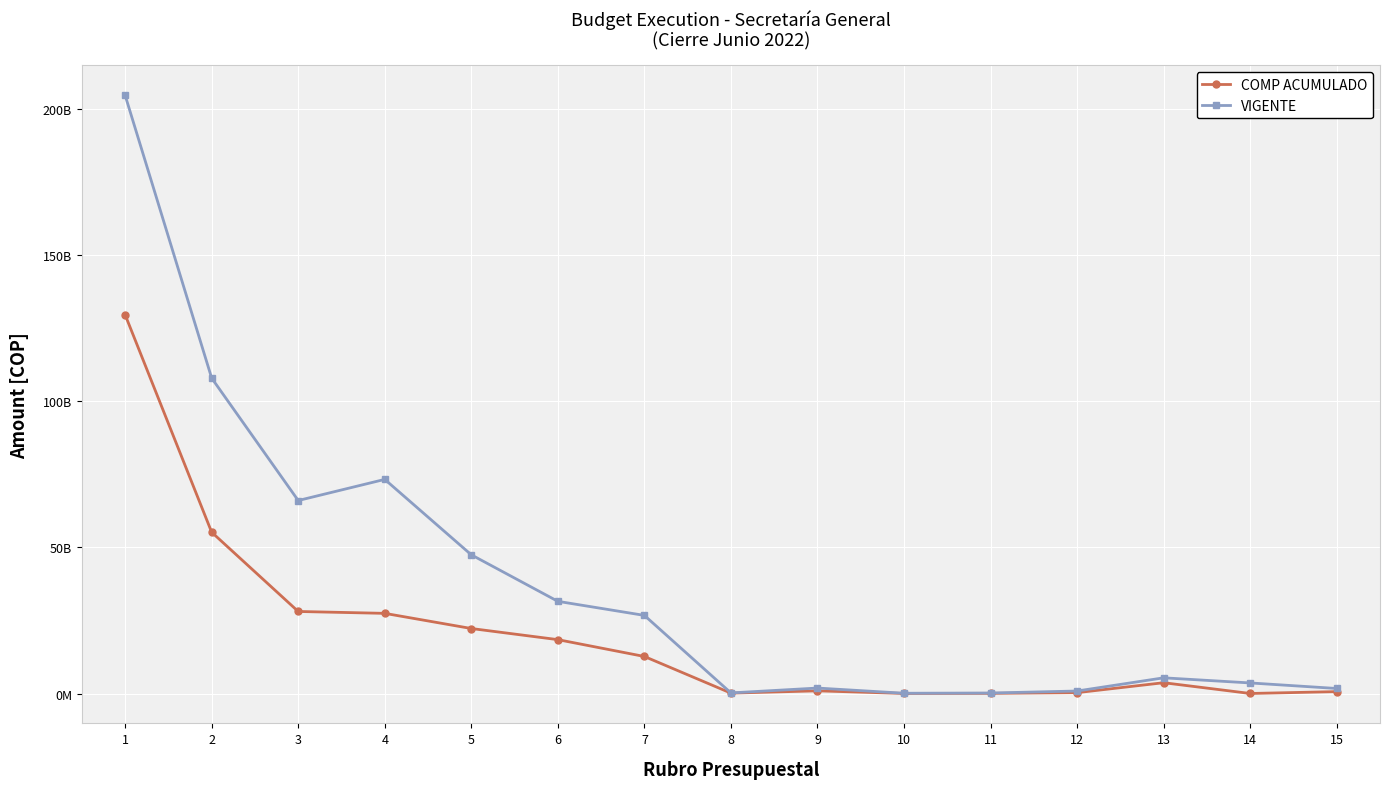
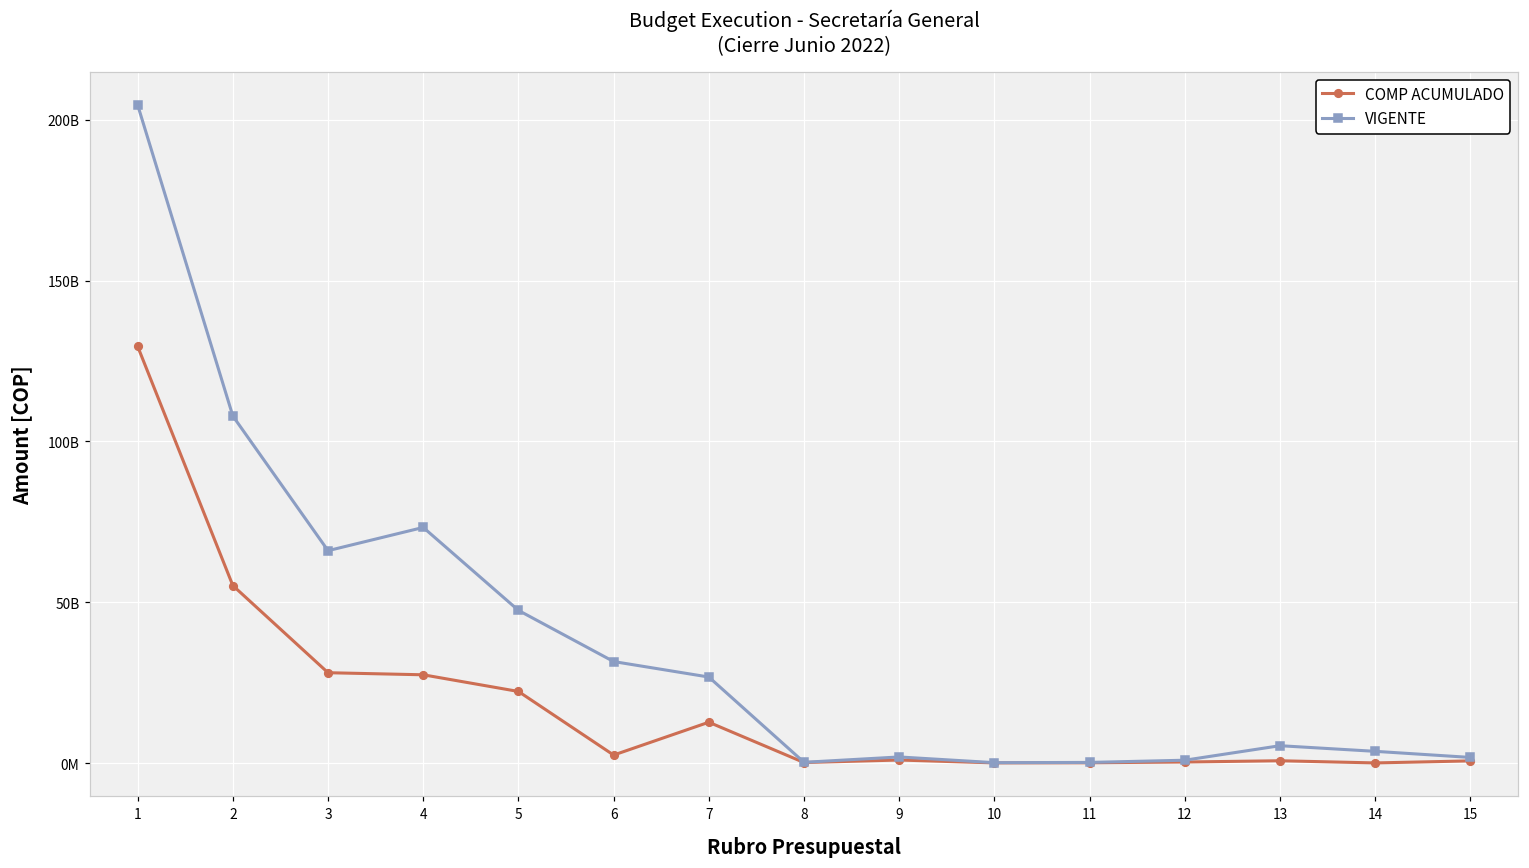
COMP ACUMULADO, 6: 18000000000 -> 2000000000
COMP ACUMULADO, 13: 4000000000 -> 1000000000
